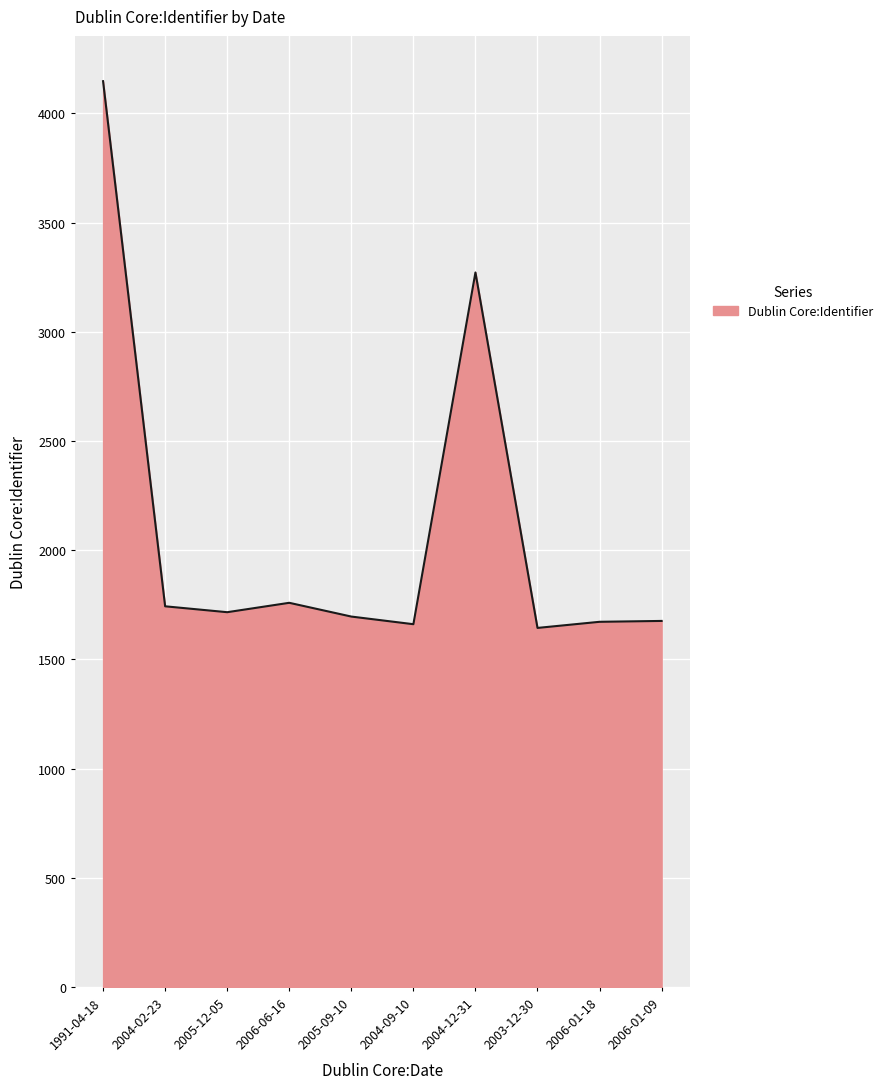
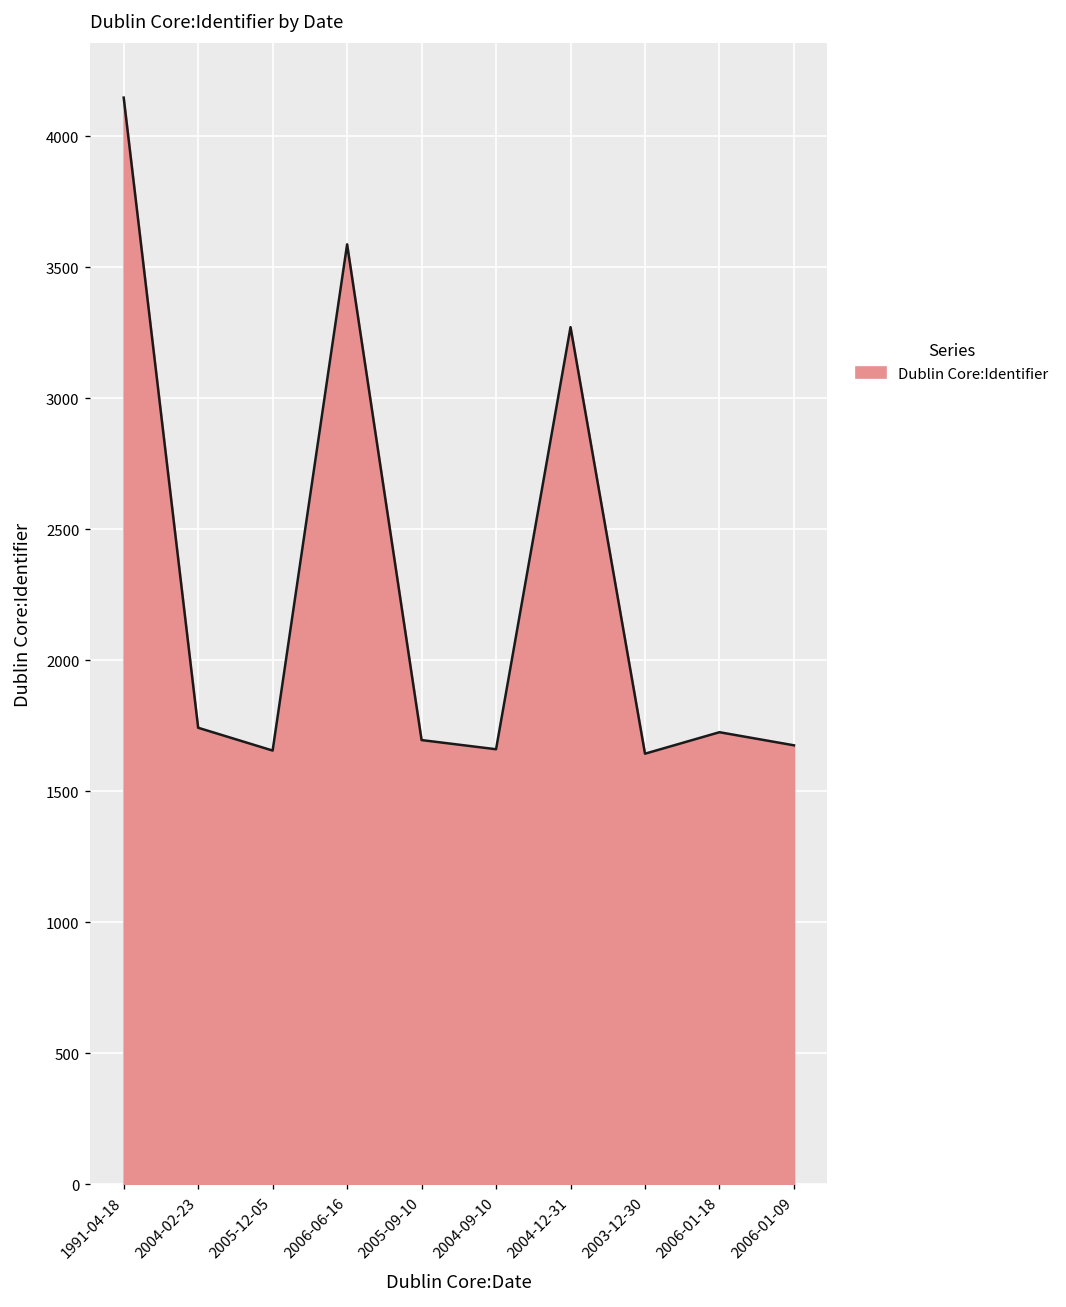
2005-12-05: 1720 -> 1660
2006-06-16: 1760 -> 3590
2006-01-18: 1670 -> 1730
